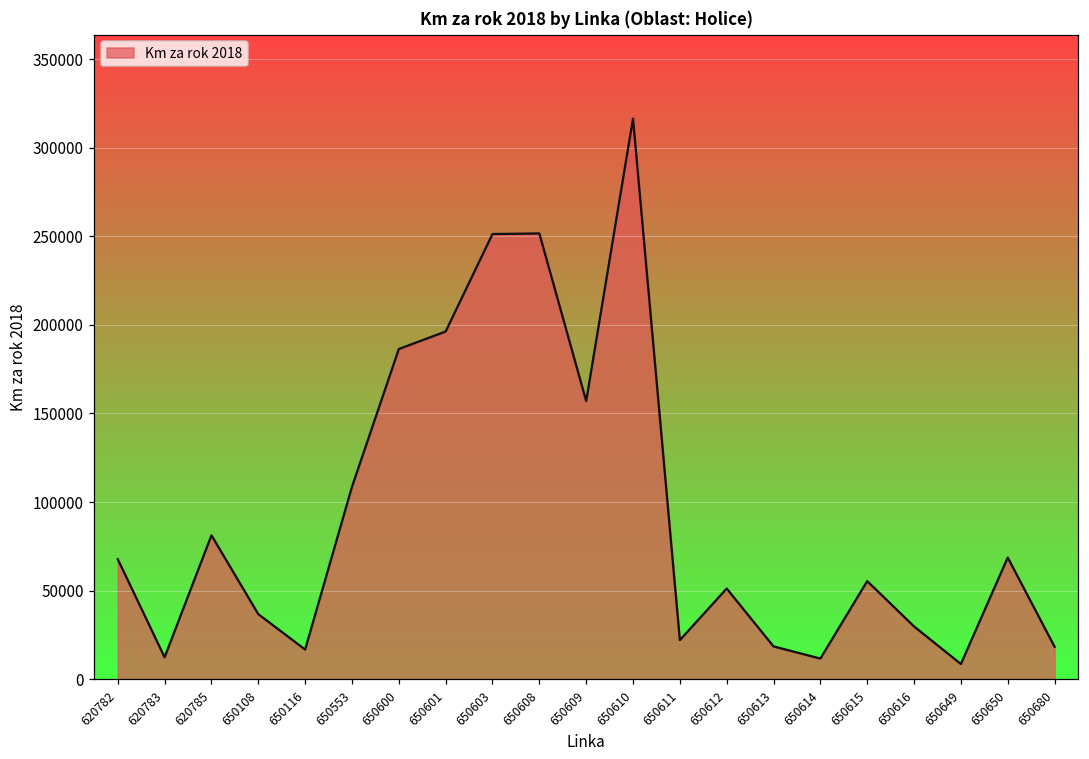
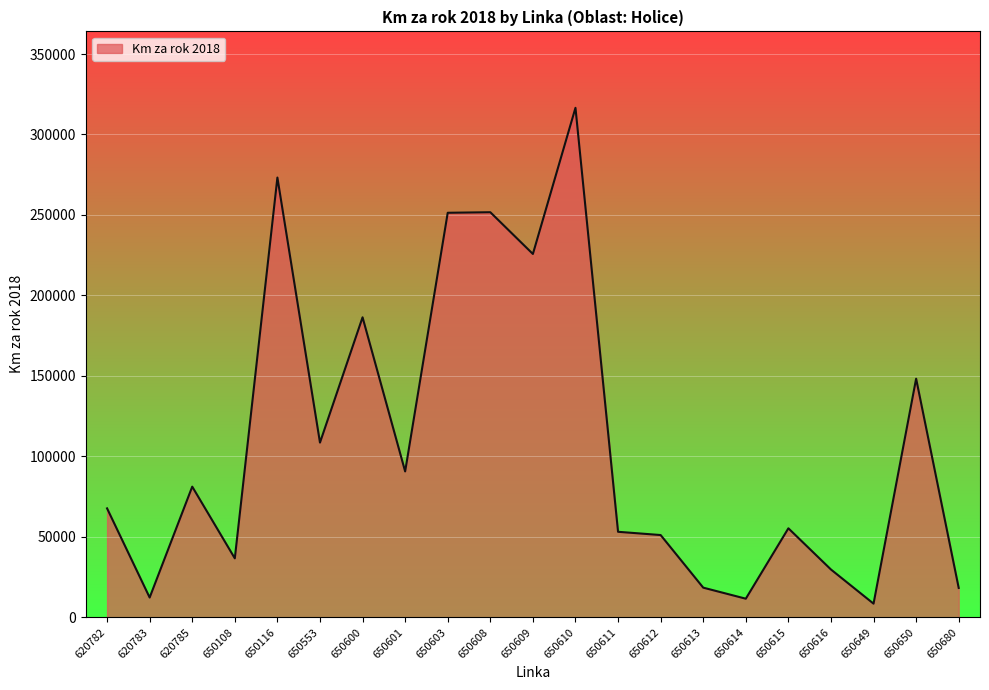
650116: 17000 -> 273000
650601: 196000 -> 91000
650609: 157000 -> 226000
650611: 22000 -> 53000
650650: 69000 -> 148000
